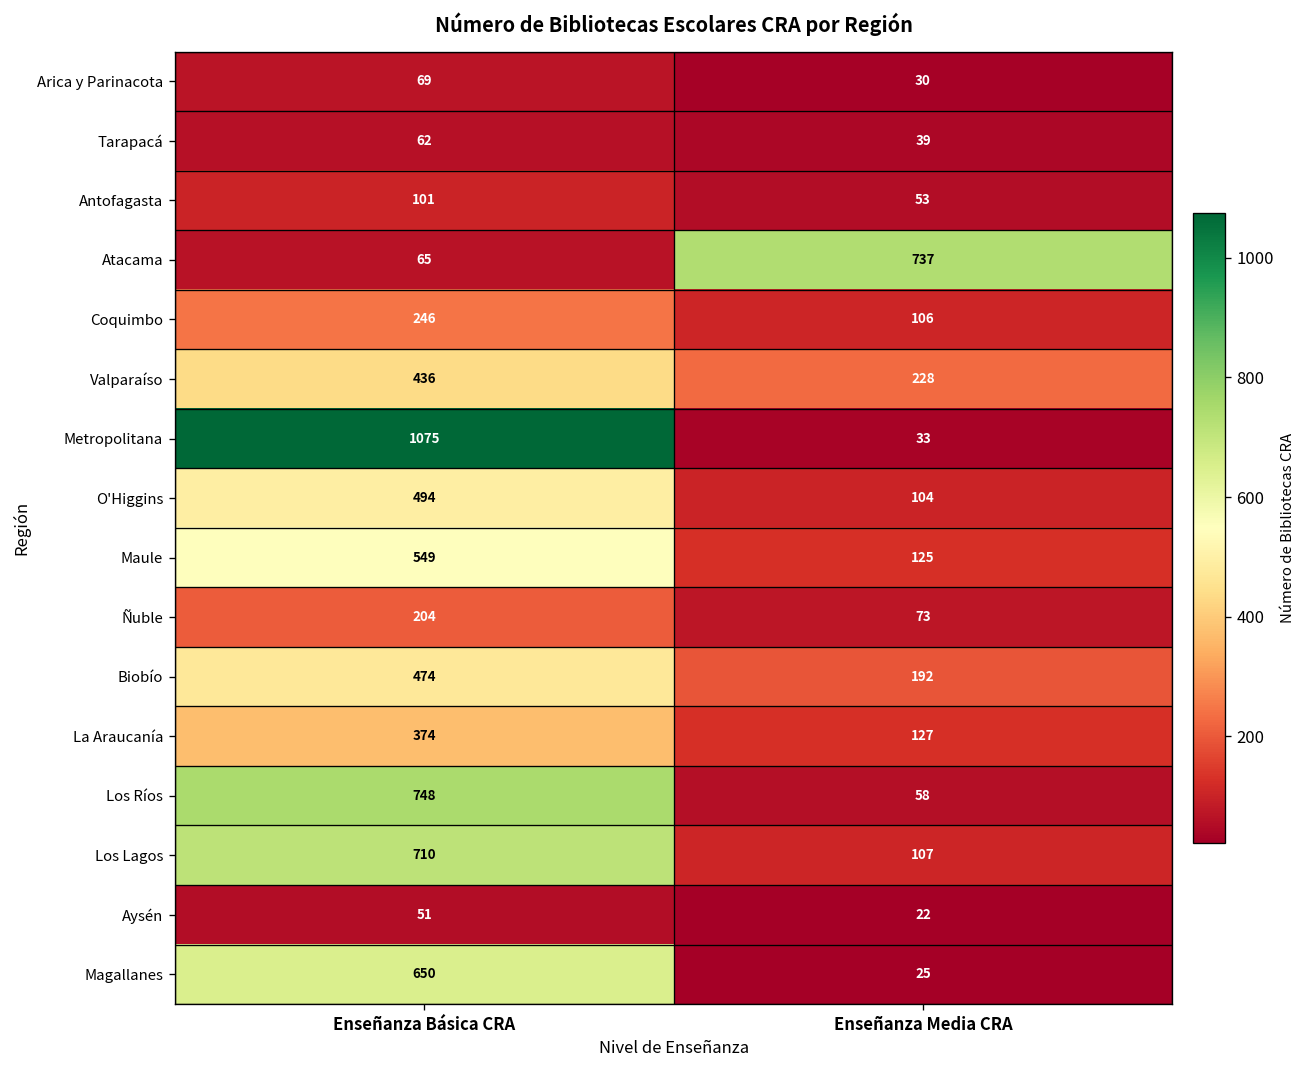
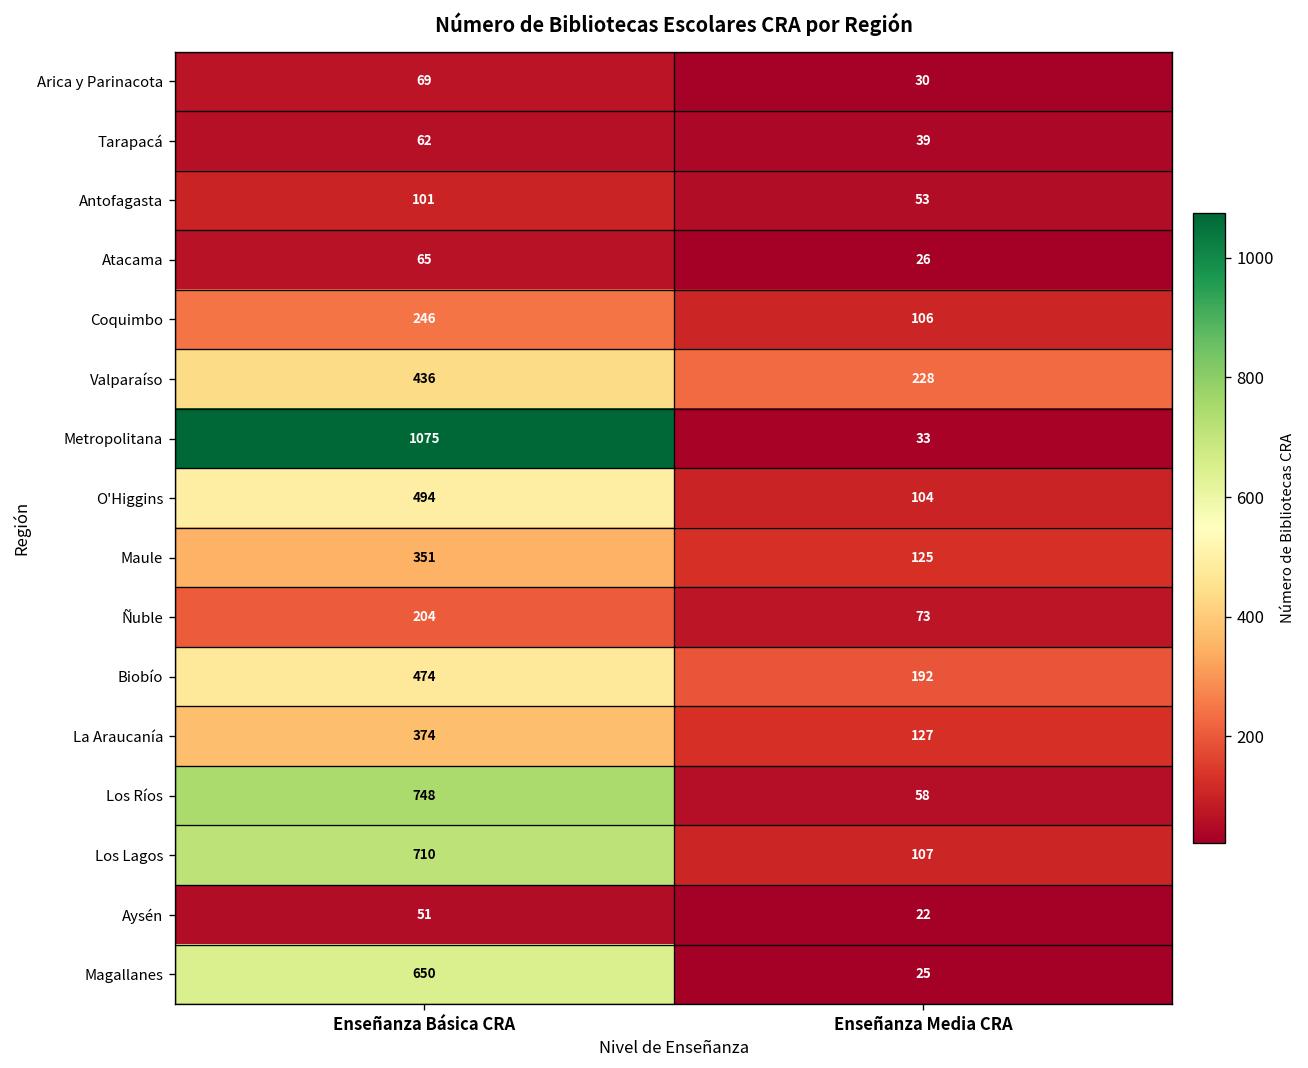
Atacama, Enseñanza Media CRA: 737 -> 26
Maule, Enseñanza Básica CRA: 549 -> 351
